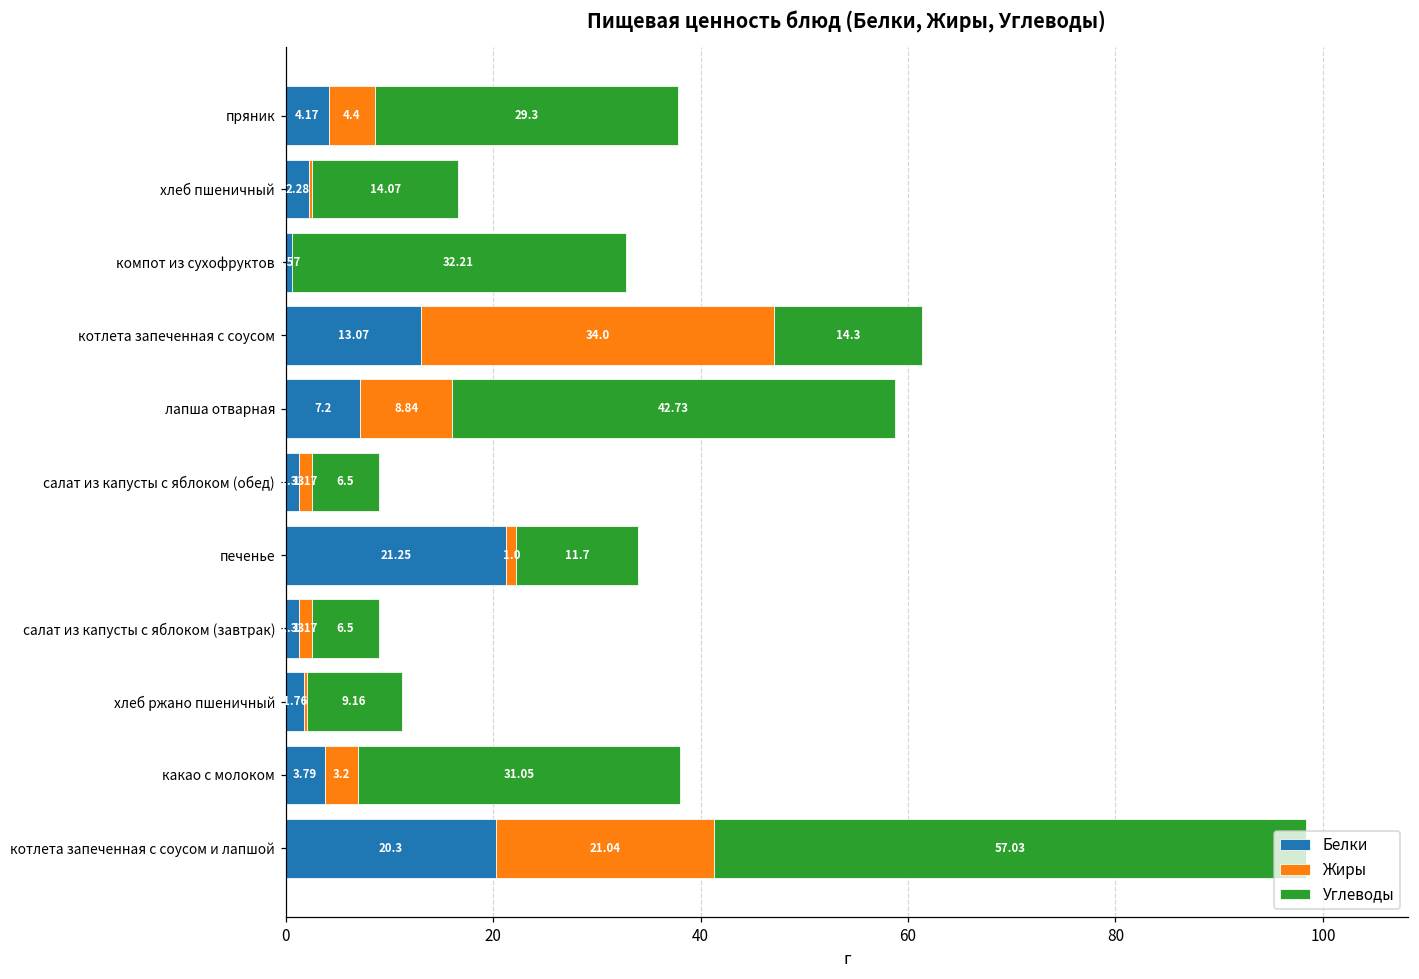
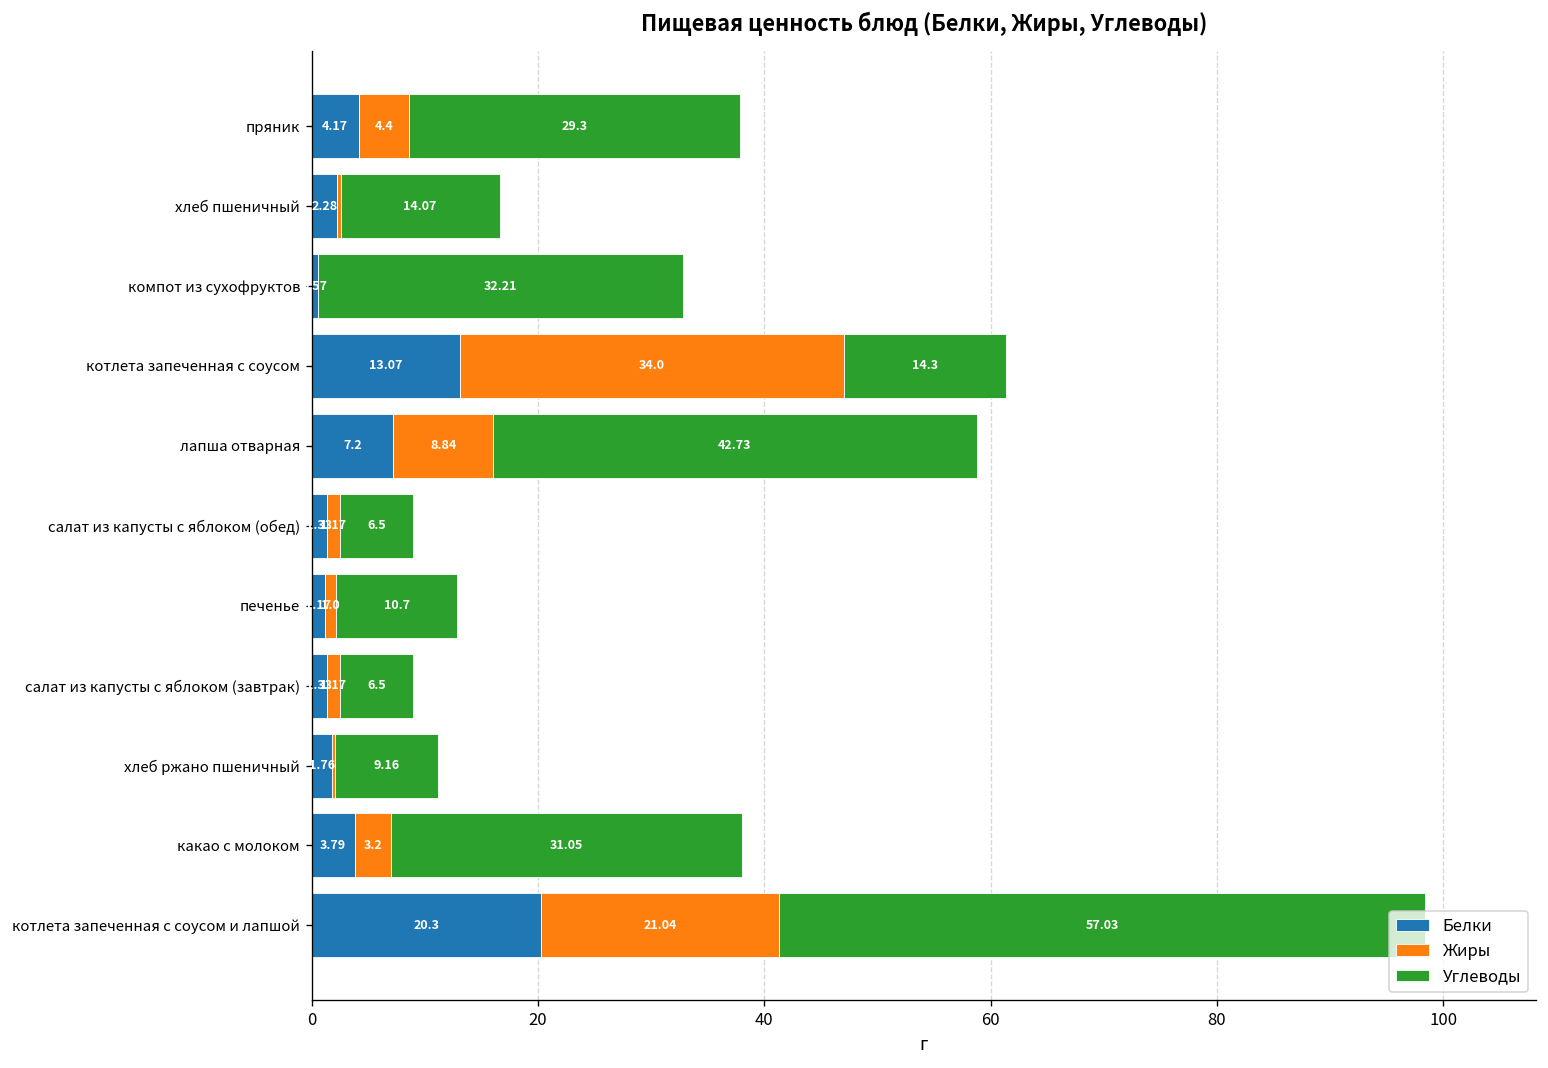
Белки, печенье: 21.25 -> 1.17
Углеводы, печенье: 11.7 -> 10.7
